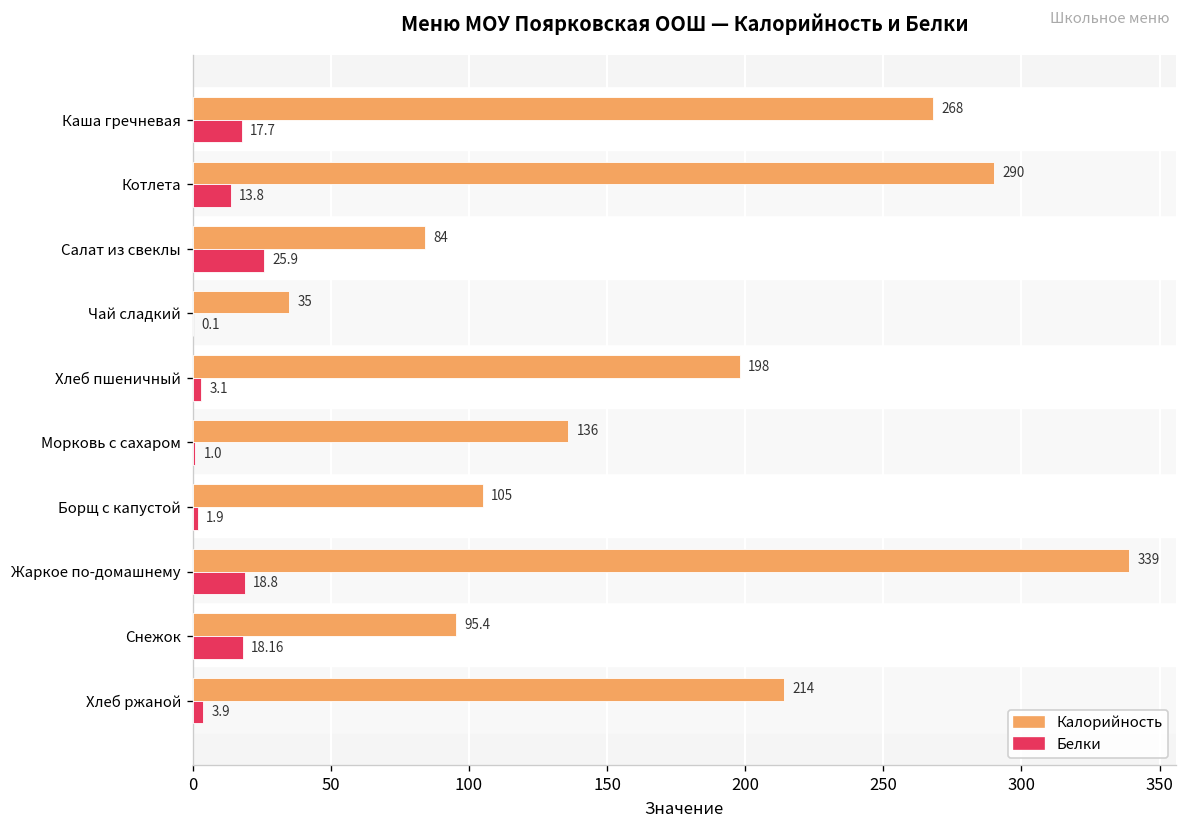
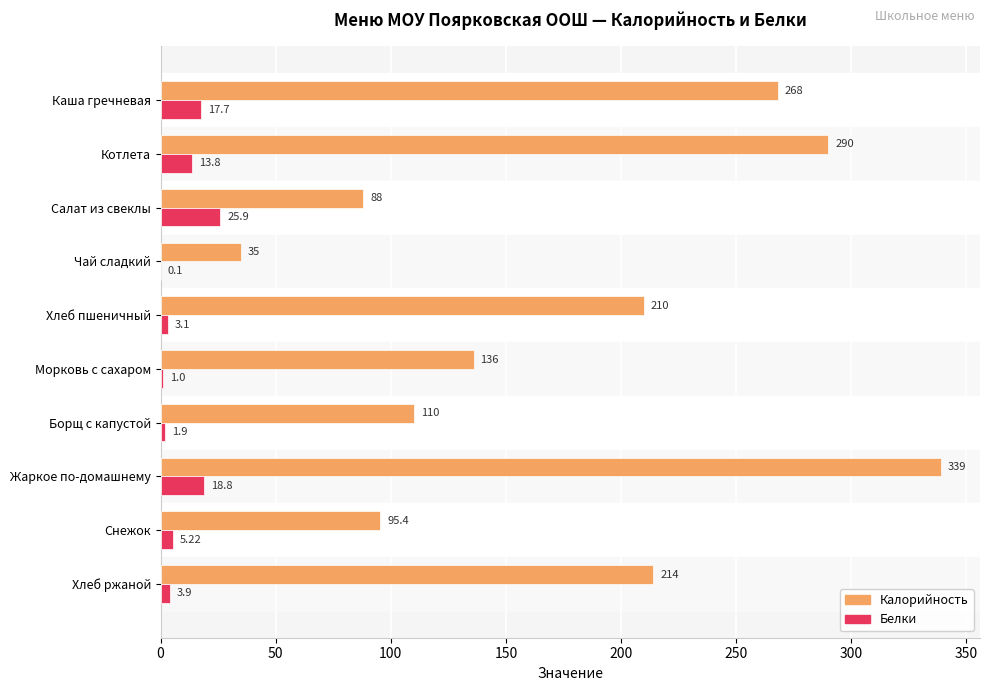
Калорийность, Салат из свеклы: 84 -> 88
Калорийность, Хлеб пшеничный: 198 -> 210
Калорийность, Борщ с капустой: 105 -> 110
Белки, Снежок: 18.16 -> 5.22
